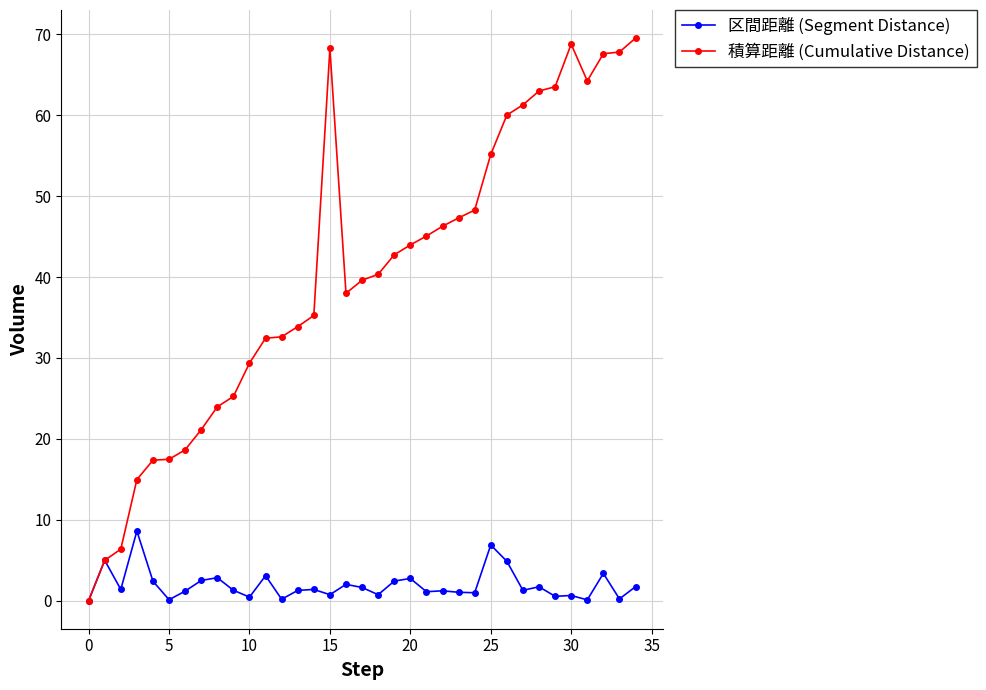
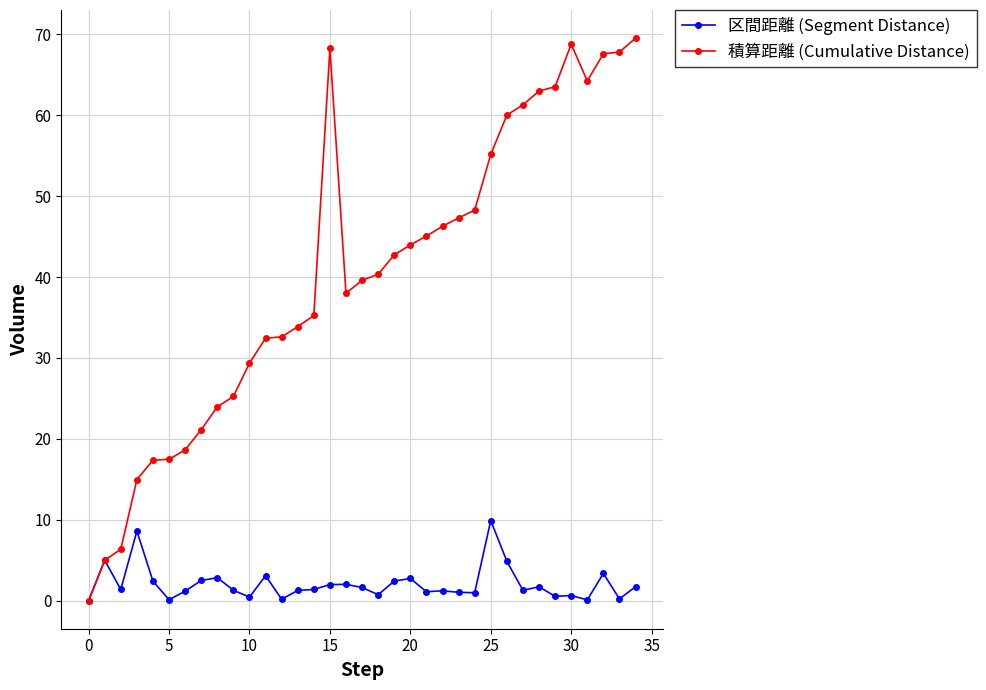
区間距離 (Segment Distance), 15: 1 -> 2
区間距離 (Segment Distance), 25: 7 -> 10
